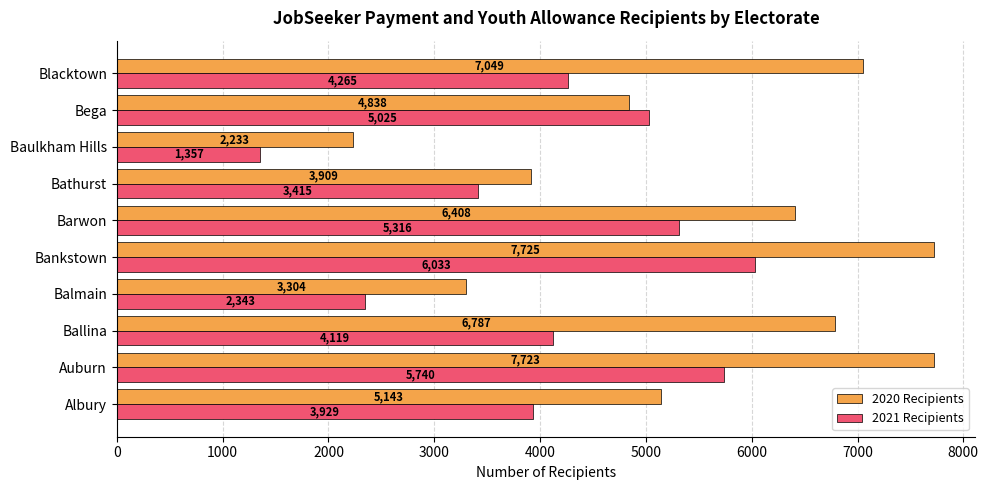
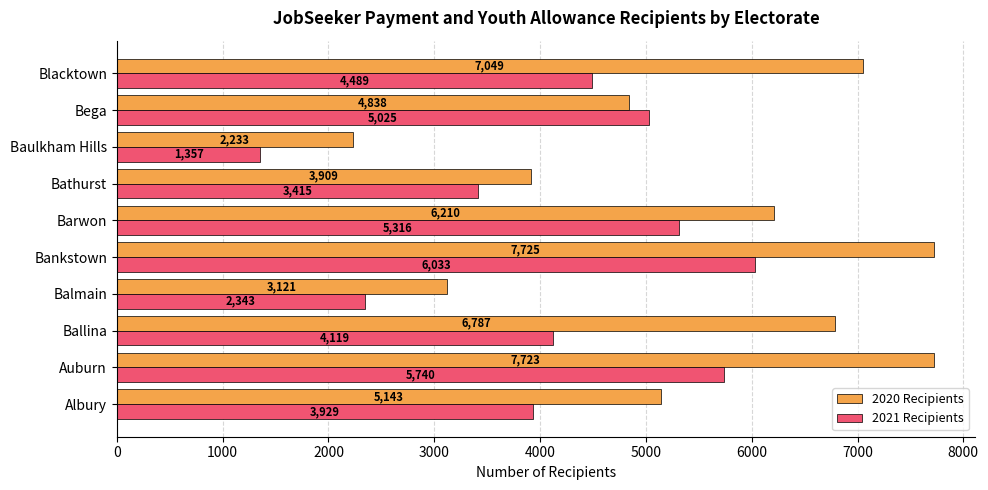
2021 Recipients, Blacktown: 4,265 -> 4,489
2020 Recipients, Barwon: 6,408 -> 6,210
2020 Recipients, Balmain: 3,304 -> 3,121
